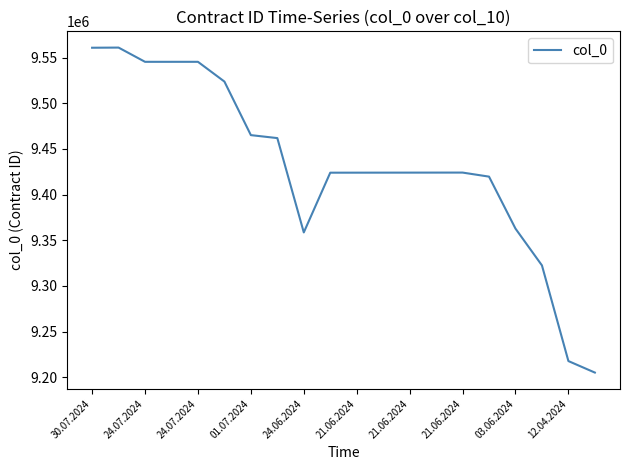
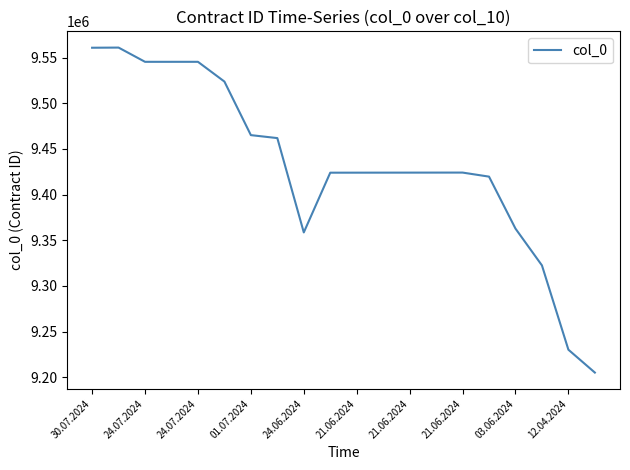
12.04.2024: 9220000 -> 9230000
